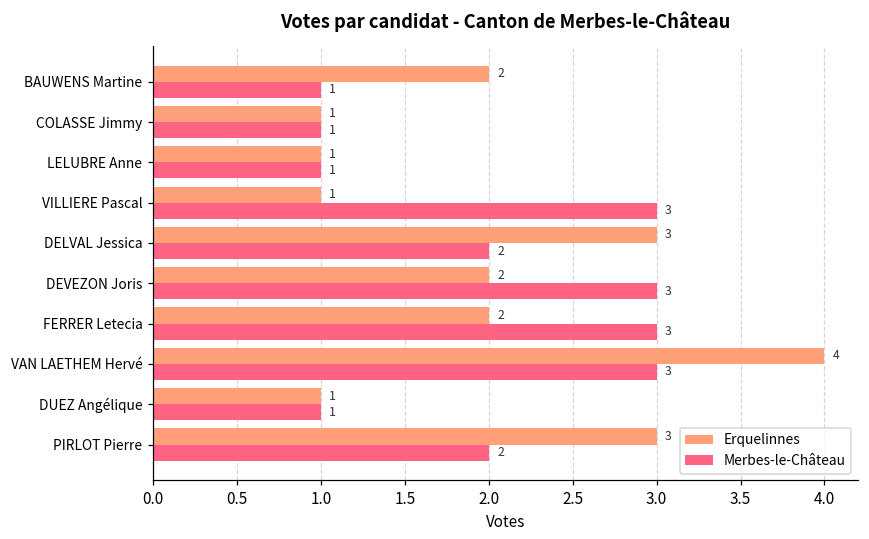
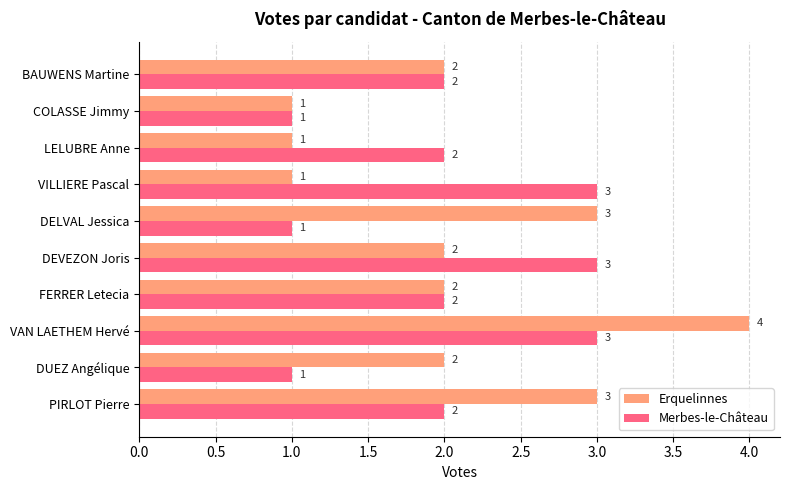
Merbes-le-Château, BAUWENS Martine: 1 -> 2
Merbes-le-Château, LELUBRE Anne: 1 -> 2
Merbes-le-Château, DELVAL Jessica: 2 -> 1
Merbes-le-Château, FERRER Letecia: 3 -> 2
Erquelinnes, DUEZ Angélique: 1 -> 2
